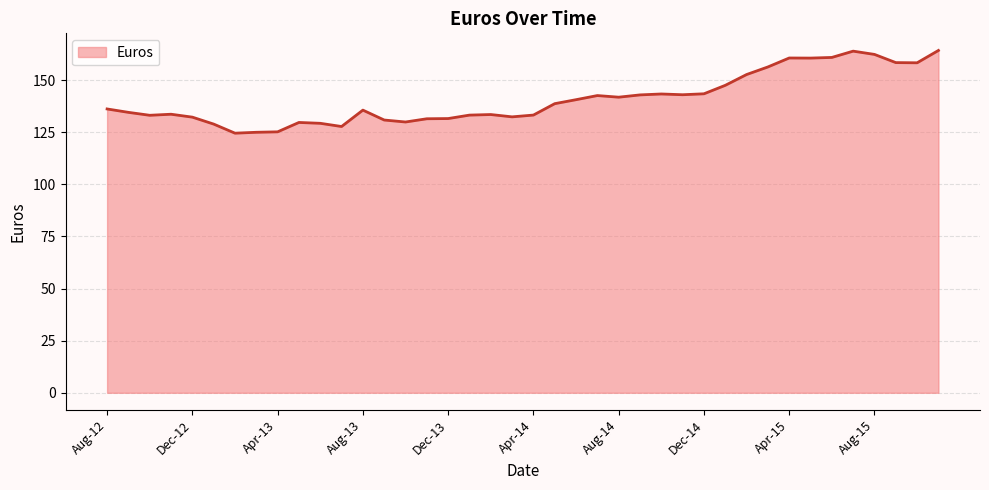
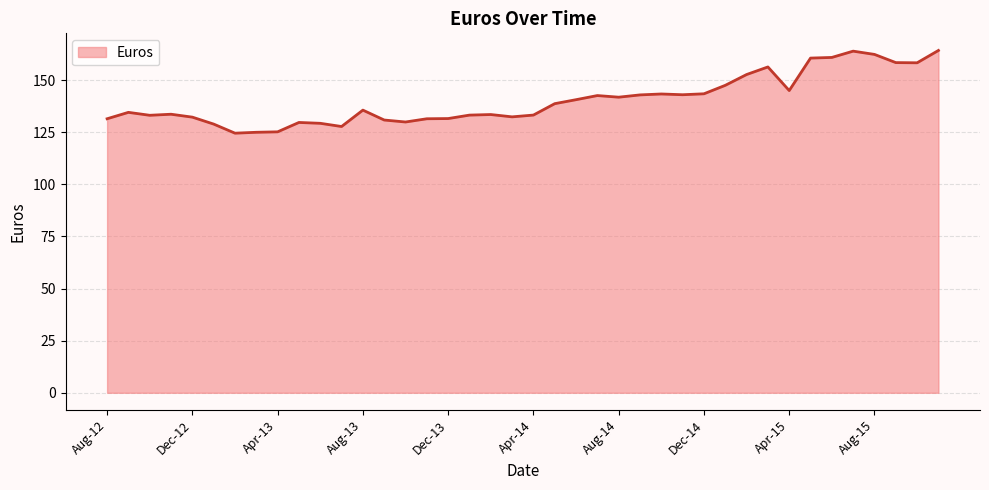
Aug-12: 136 -> 131
Apr-15: 161 -> 145
